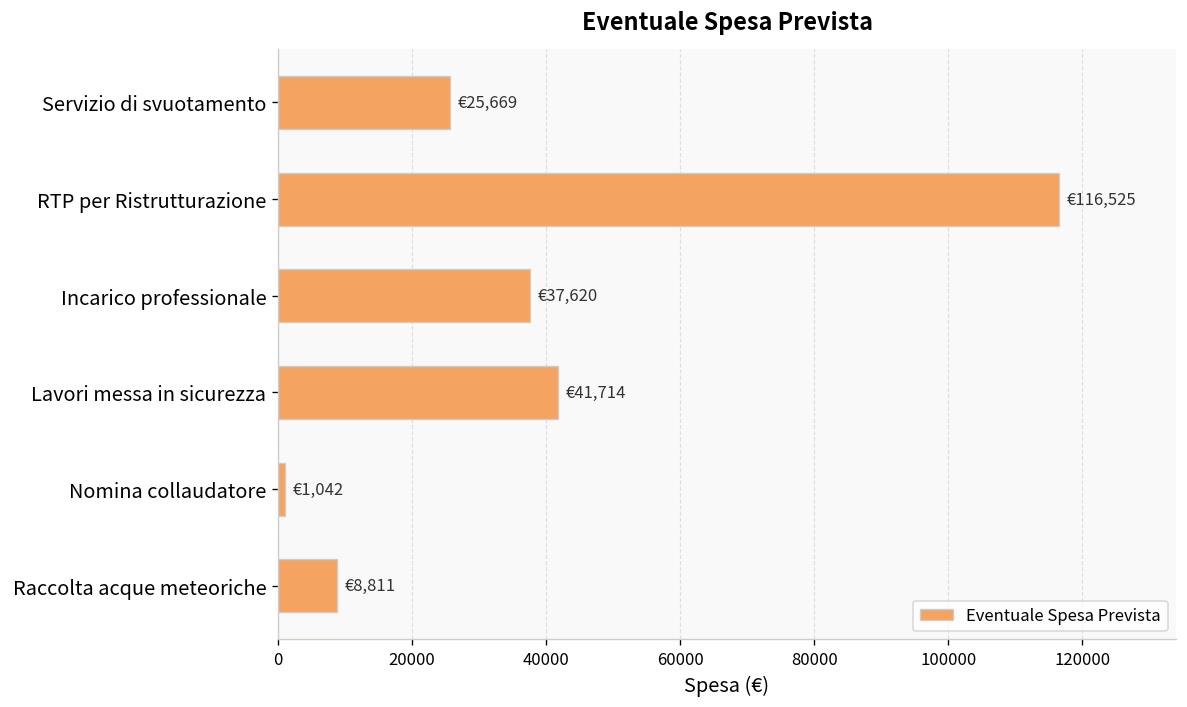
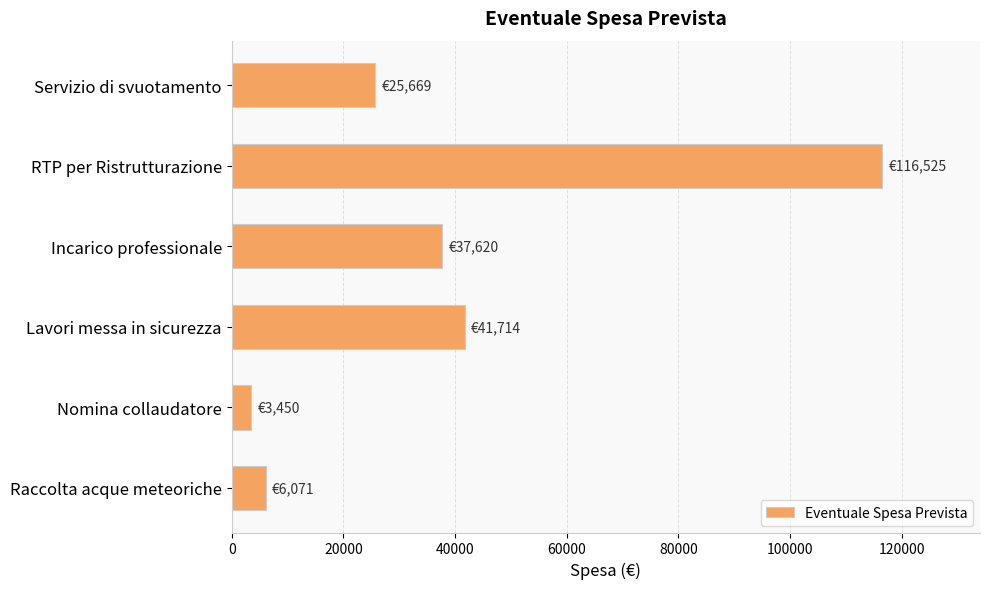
Nomina collaudatore: €1,042 -> €3,450
Raccolta acque meteoriche: €8,811 -> €6,071
